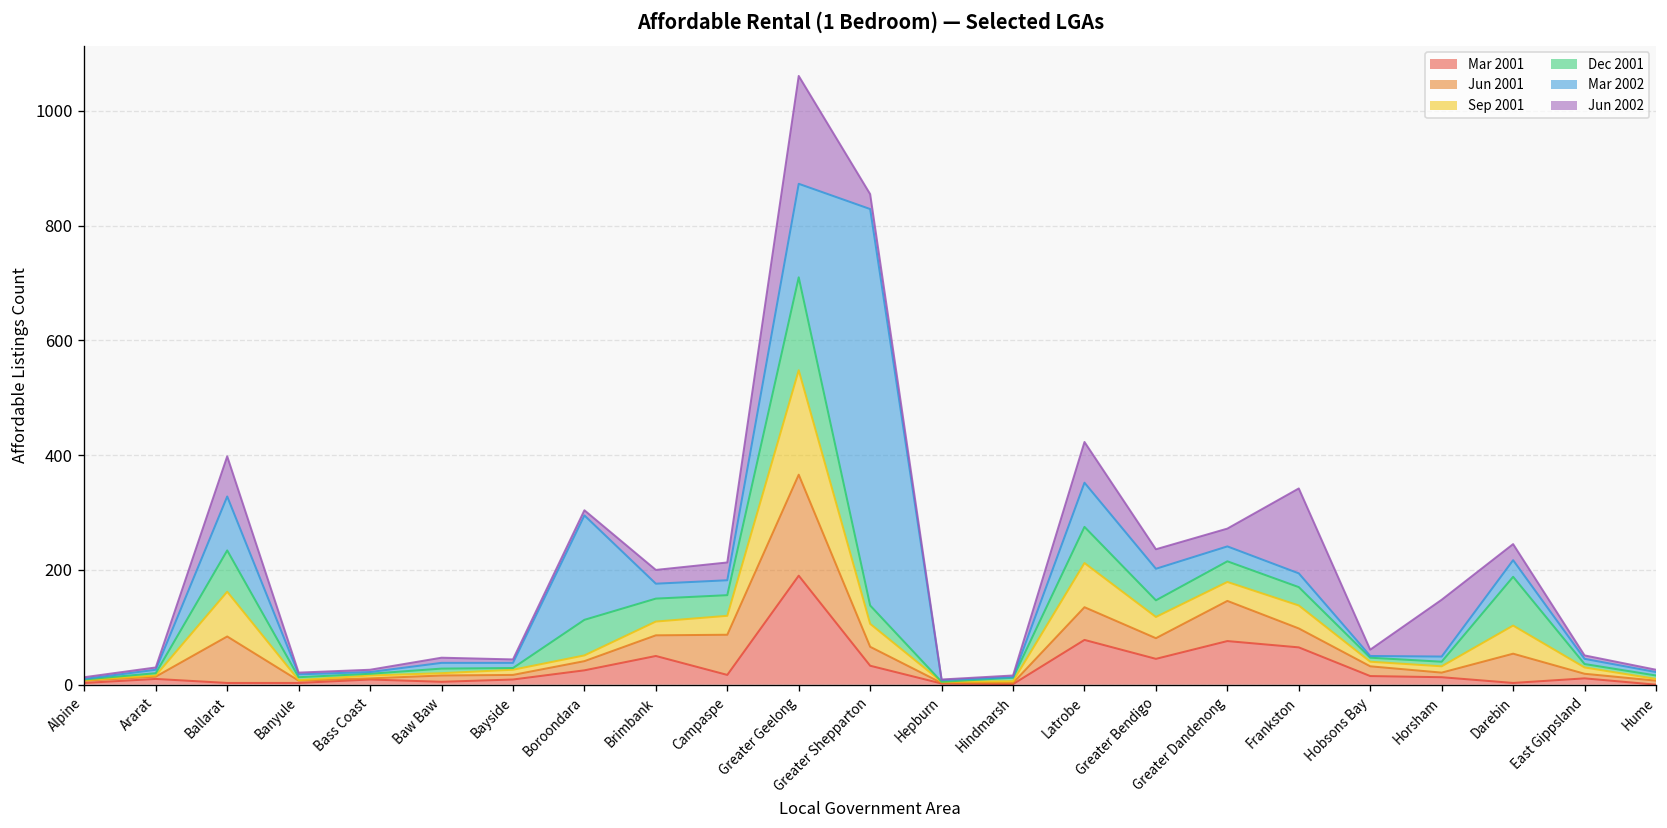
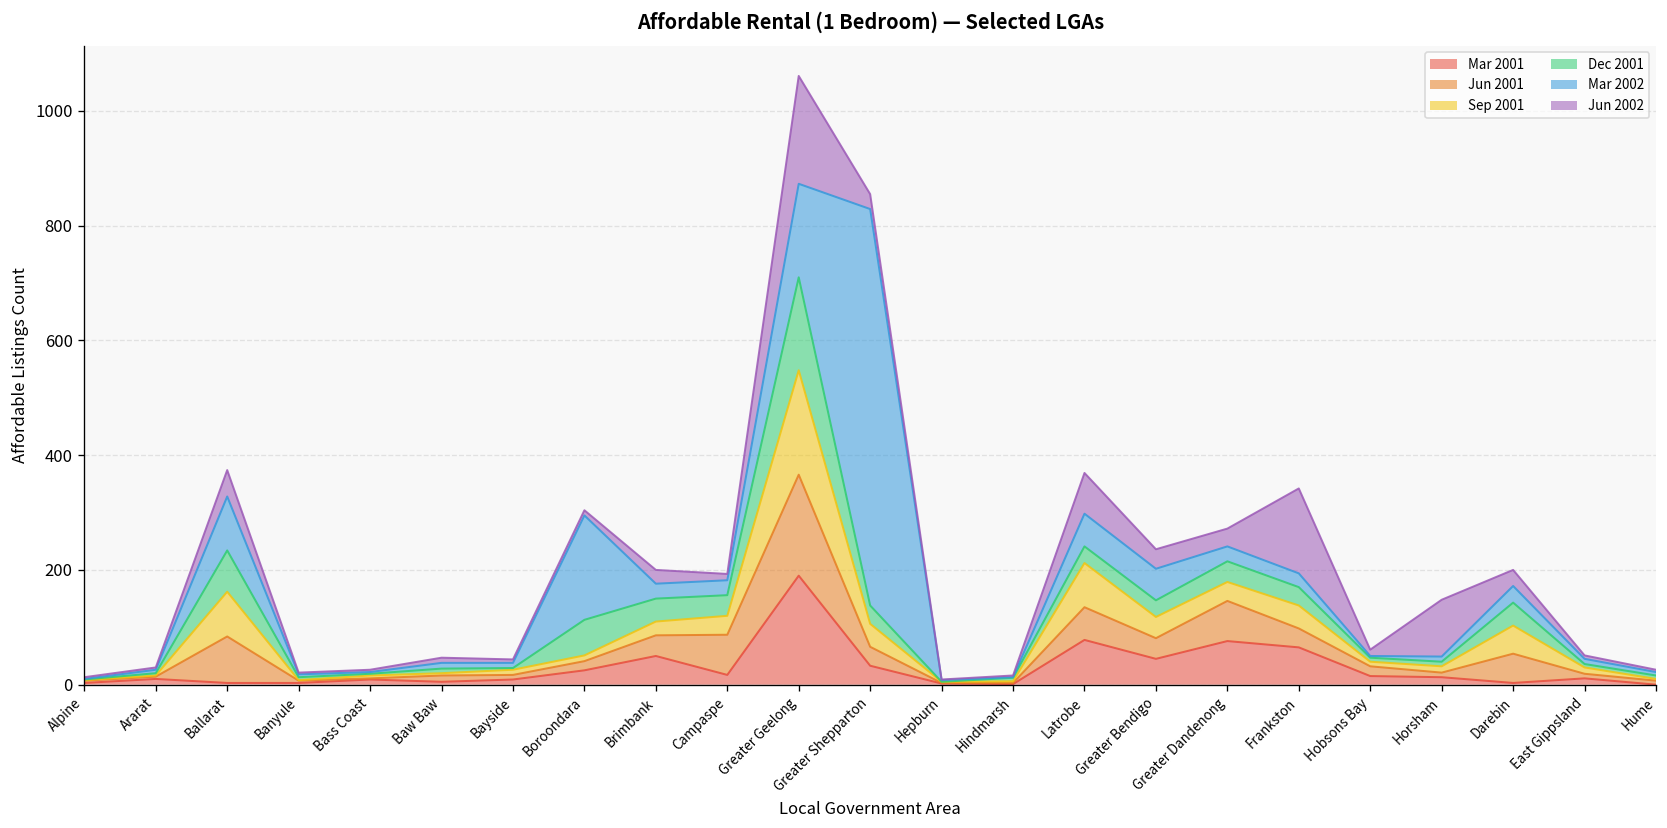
Jun 2002, Ballarat: 70 -> 50
Jun 2002, Campaspe: 30 -> 10
Dec 2001, Latrobe: 60 -> 30
Mar 2002, Latrobe: 80 -> 60
Dec 2001, Darebin: 90 -> 40
